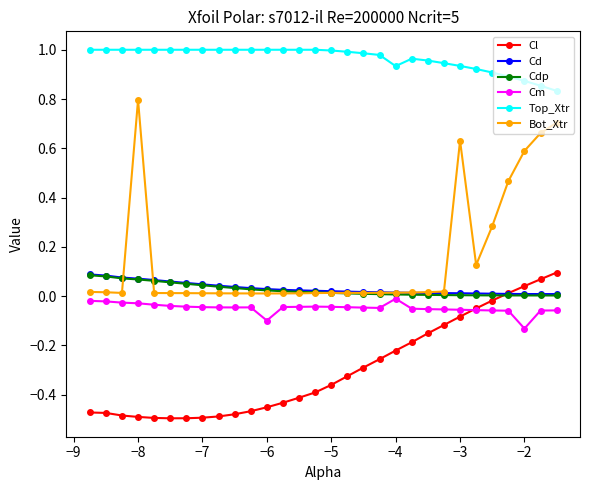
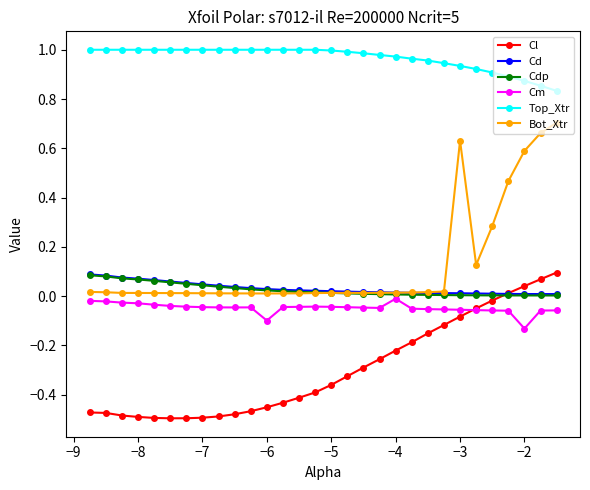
Bot_Xtr, −8: 0.80 -> 0.01
Top_Xtr, −4: 0.93 -> 0.97
